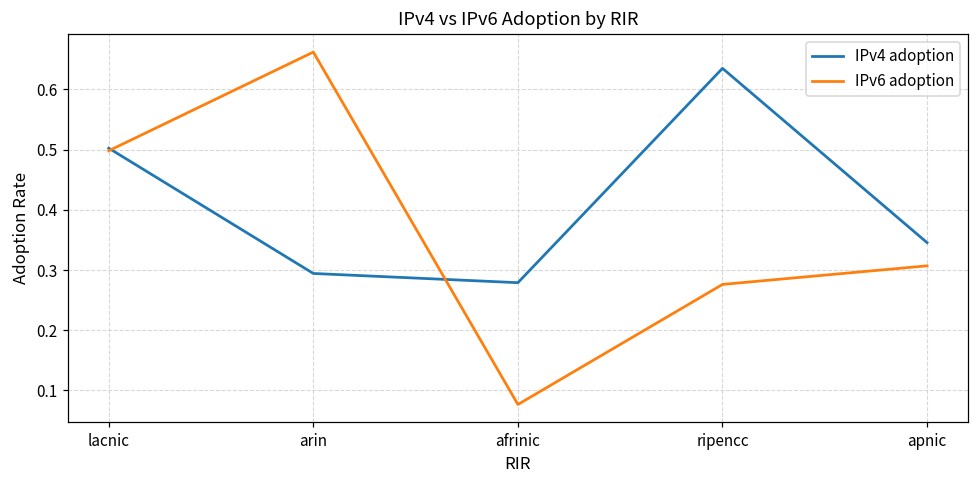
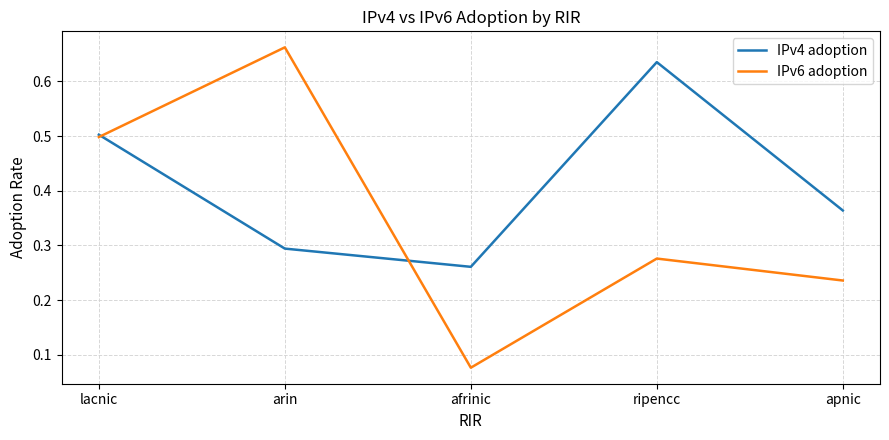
IPv4 adoption, afrinic: 0.28 -> 0.26
IPv4 adoption, apnic: 0.35 -> 0.36
IPv6 adoption, apnic: 0.31 -> 0.24
